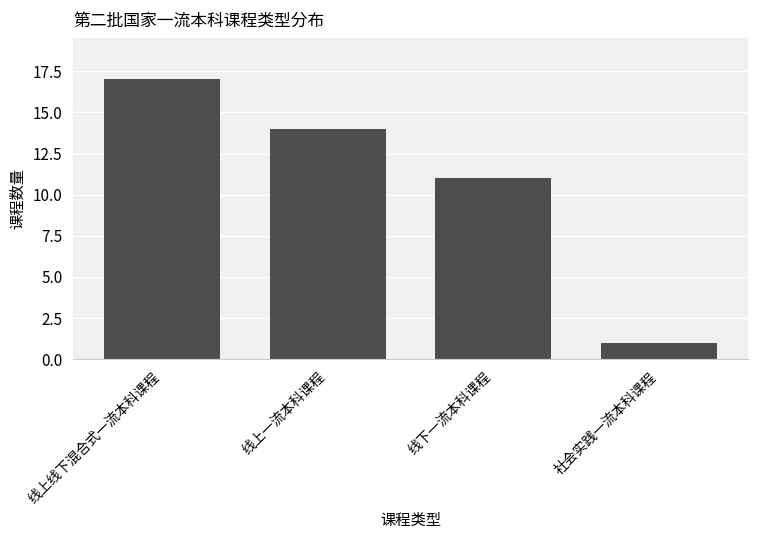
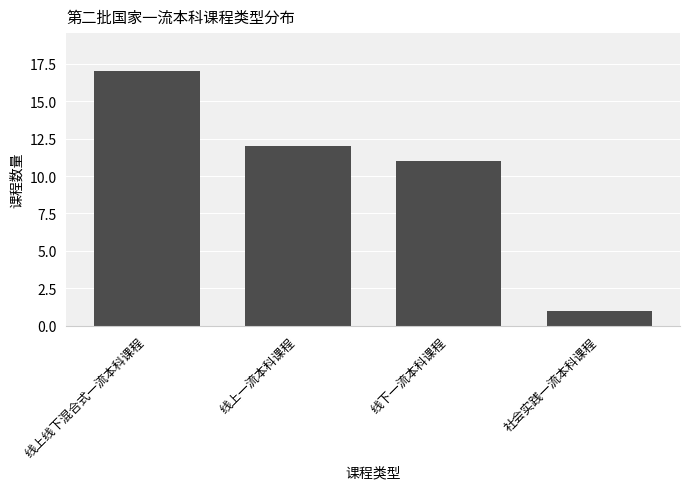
线上一流本科课程: 14 -> 12
